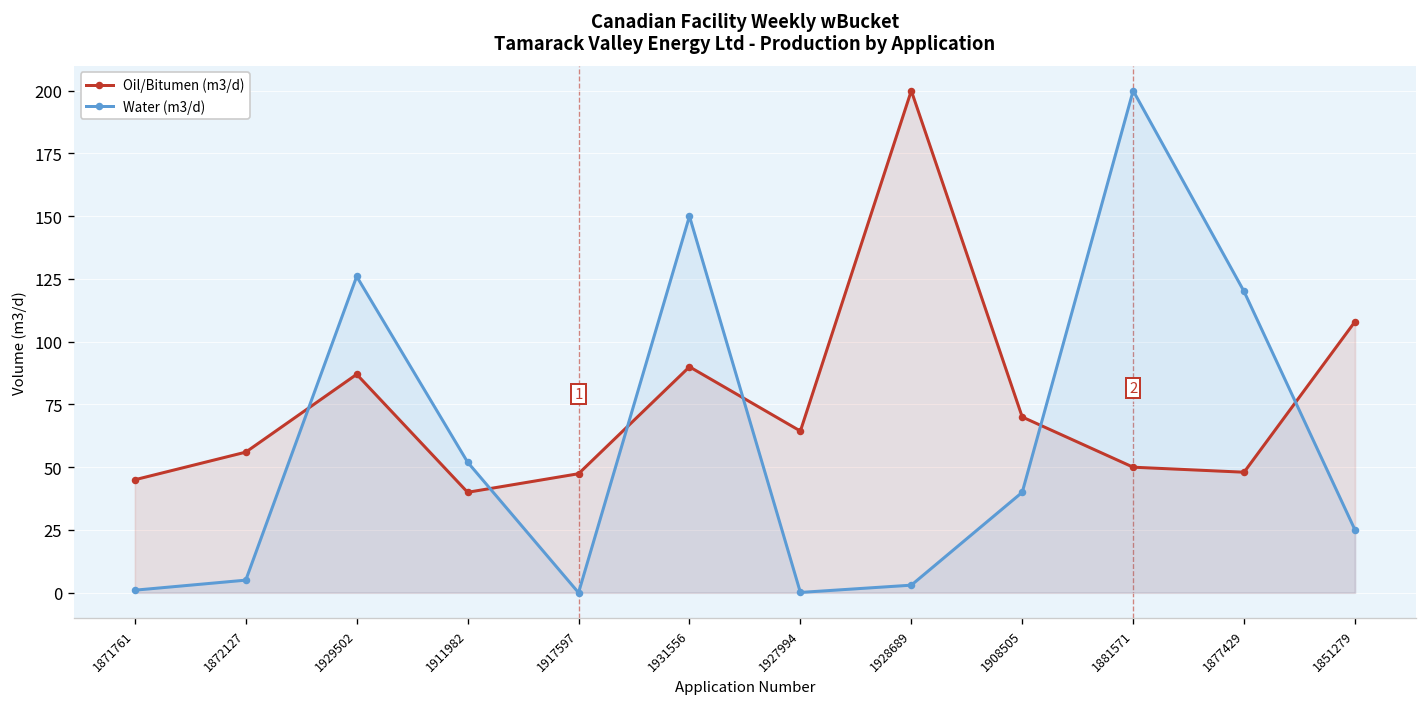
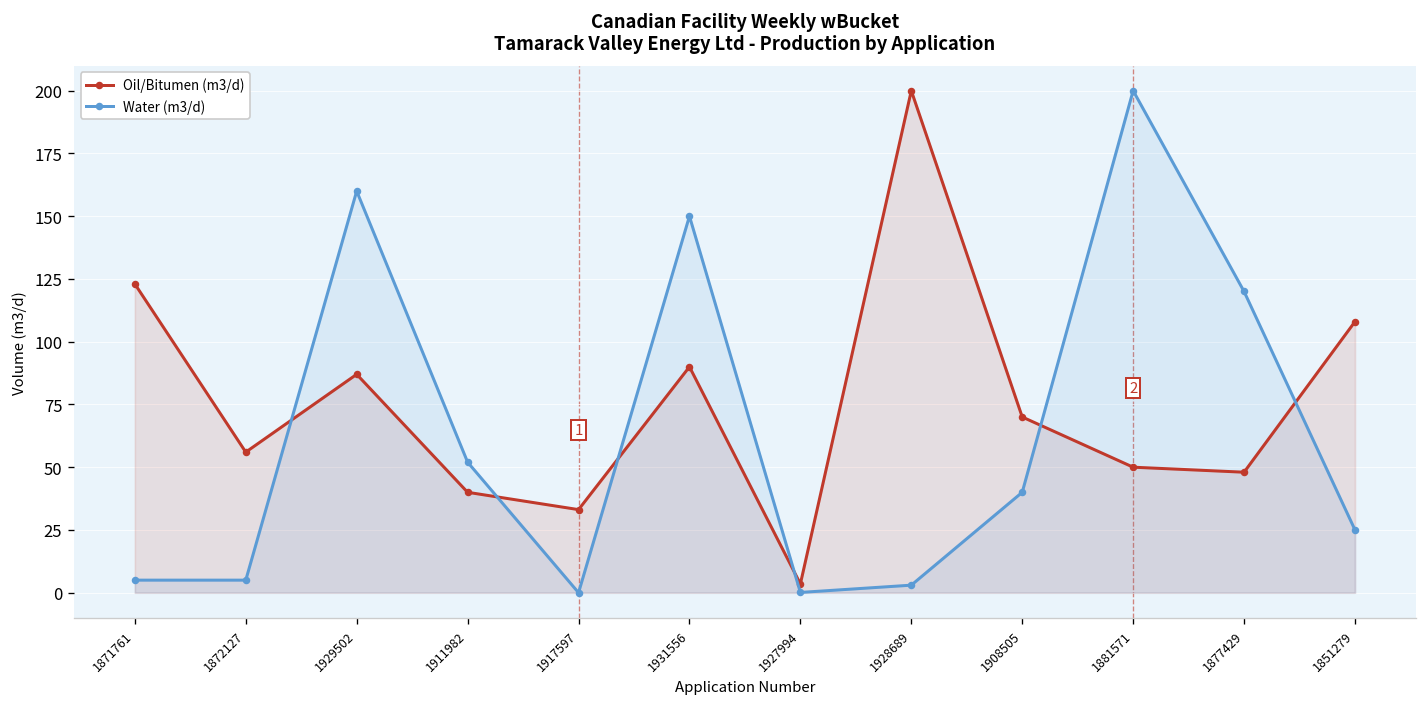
Oil/Bitumen (m3/d), 1871761: 45 -> 123
Water (m3/d), 1871761: 1 -> 5
Water (m3/d), 1929502: 126 -> 160
Oil/Bitumen (m3/d), 1917597: 47 -> 33
Oil/Bitumen (m3/d), 1927994: 64 -> 4
